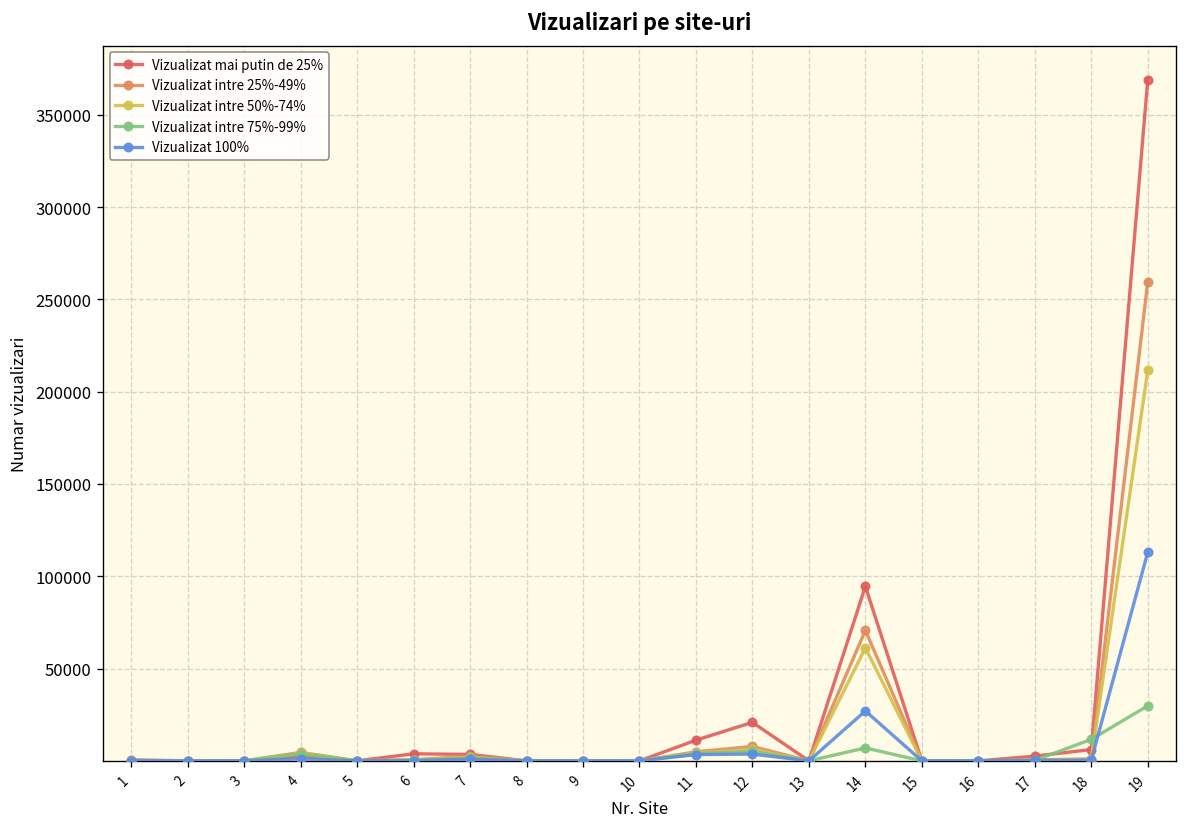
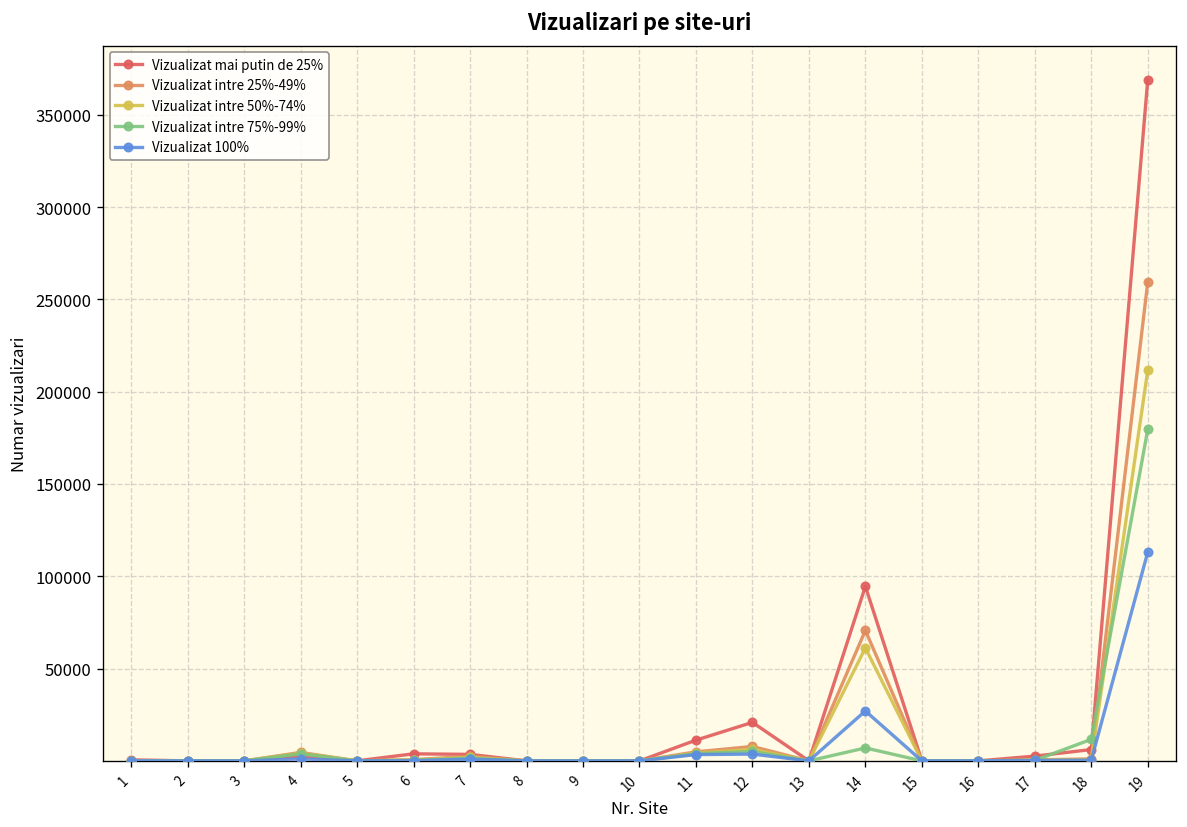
Vizualizat intre 75%-99%, 19: 30000 -> 180000
